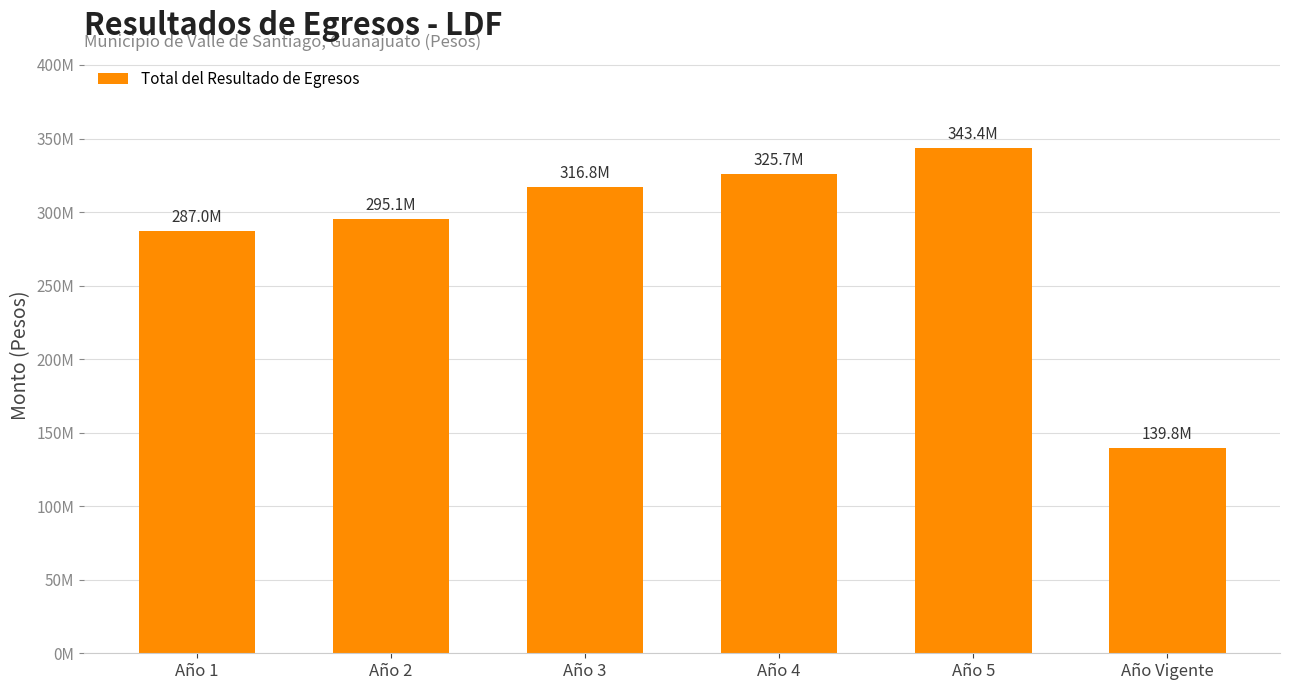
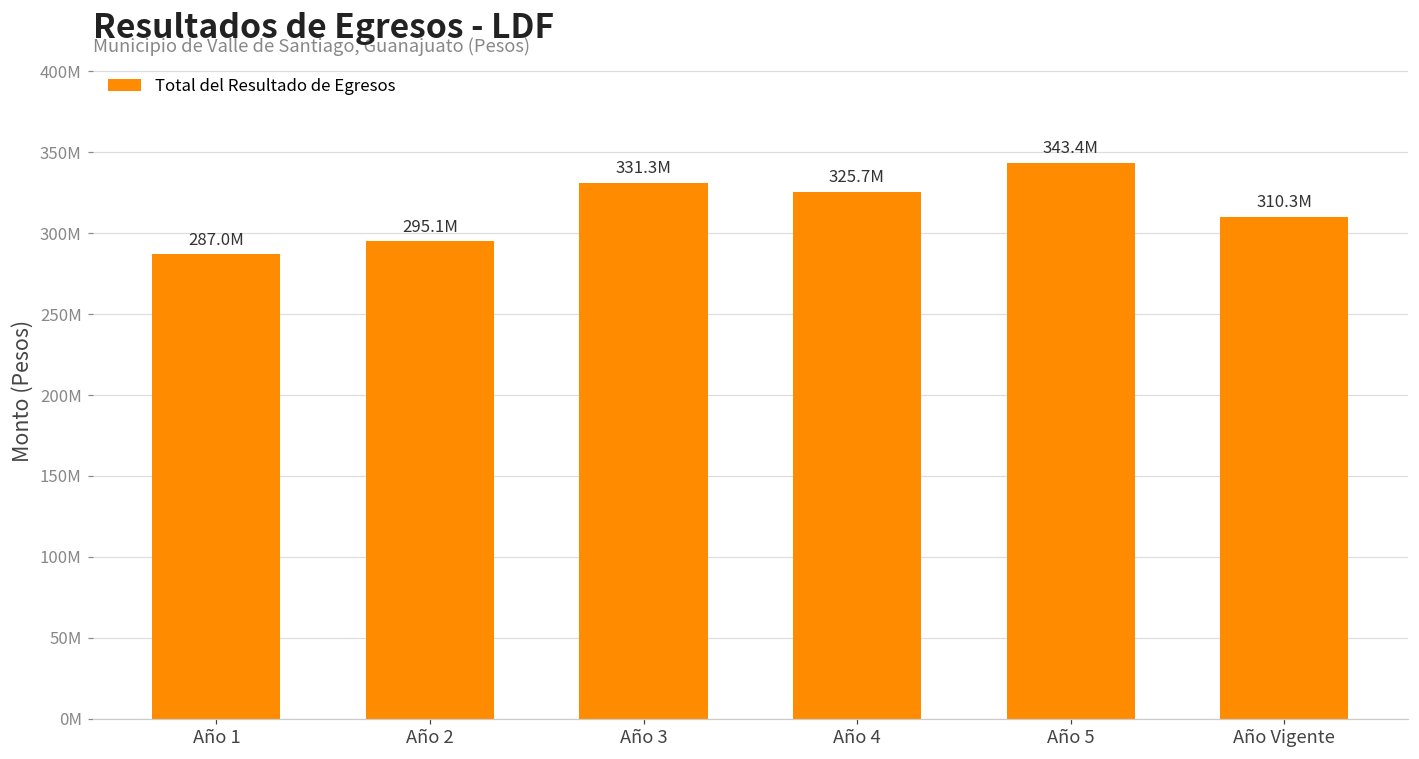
Año 3: 316.8M -> 331.3M
Año Vigente: 139.8M -> 310.3M
